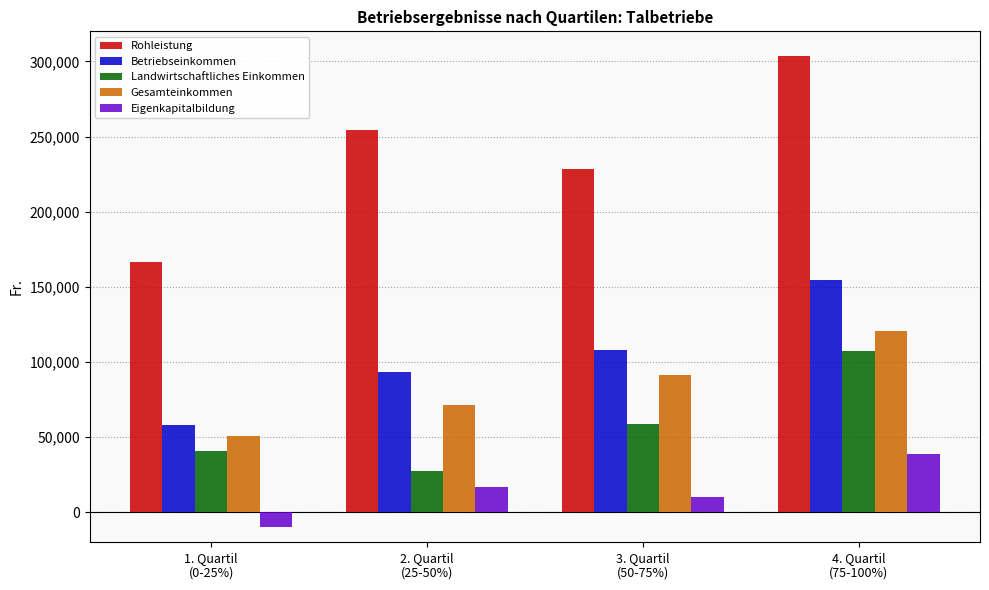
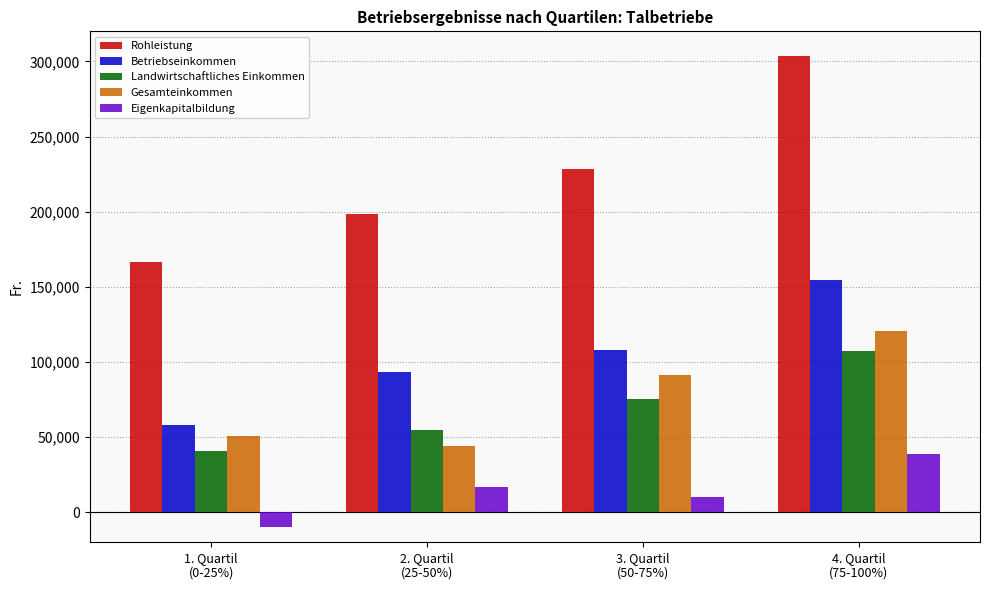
Rohleistung, 2. Quartil (25-50%): 254,000 -> 199,000
Landwirtschaftliches Einkommen, 2. Quartil (25-50%): 28,000 -> 55,000
Gesamteinkommen, 2. Quartil (25-50%): 71,000 -> 44,000
Landwirtschaftliches Einkommen, 3. Quartil (50-75%): 59,000 -> 75,000
